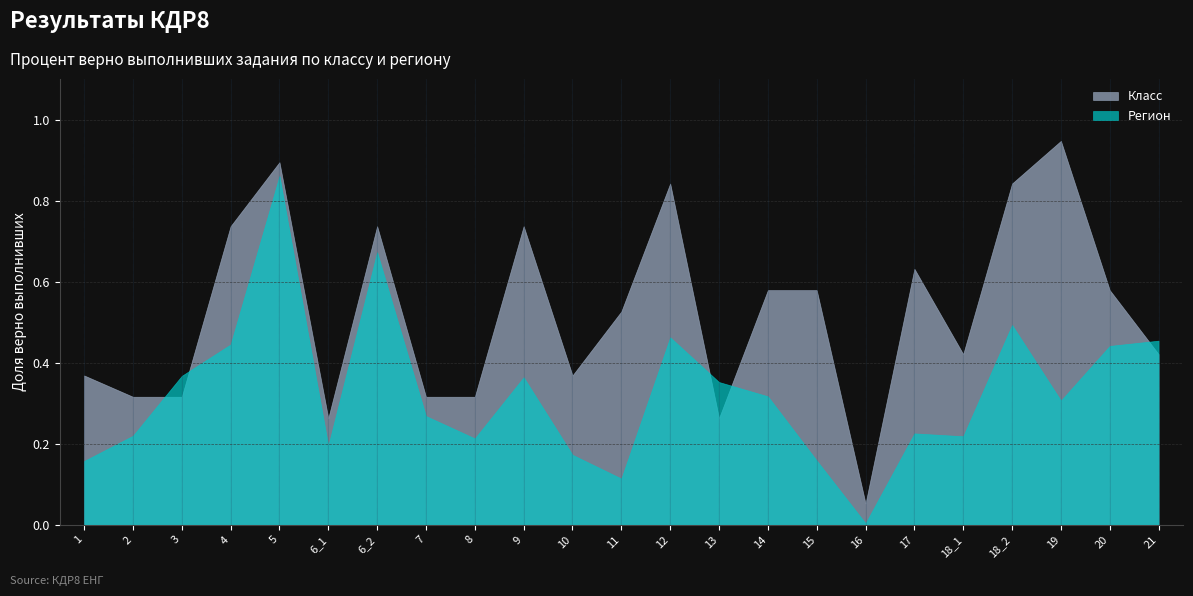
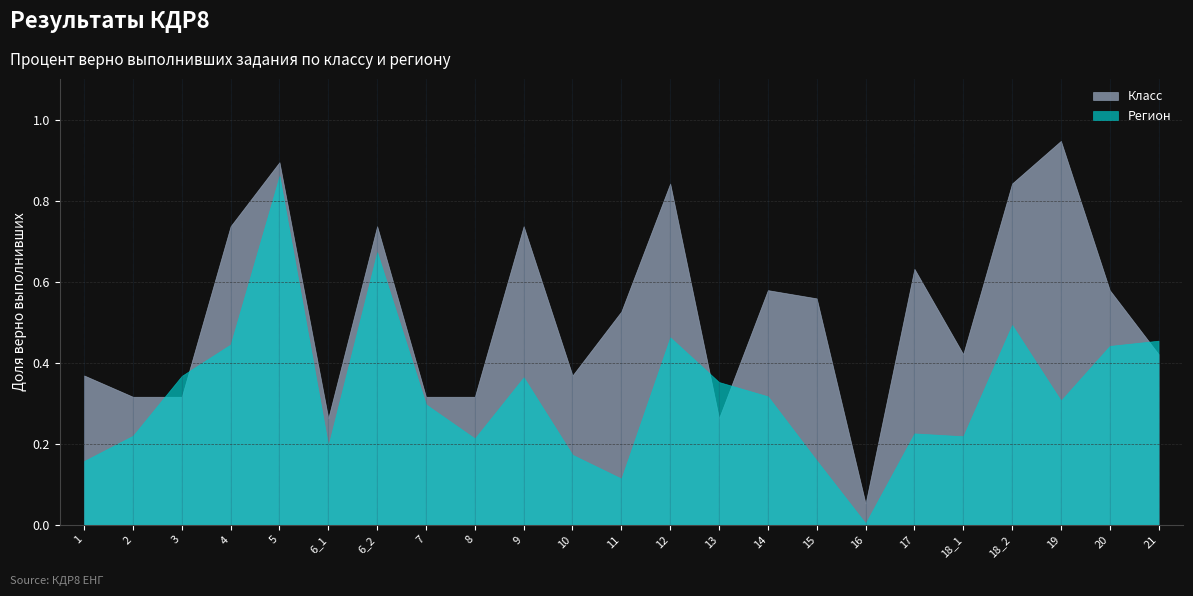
Регион, 7: 0.27 -> 0.30
Класс, 15: 0.58 -> 0.56
